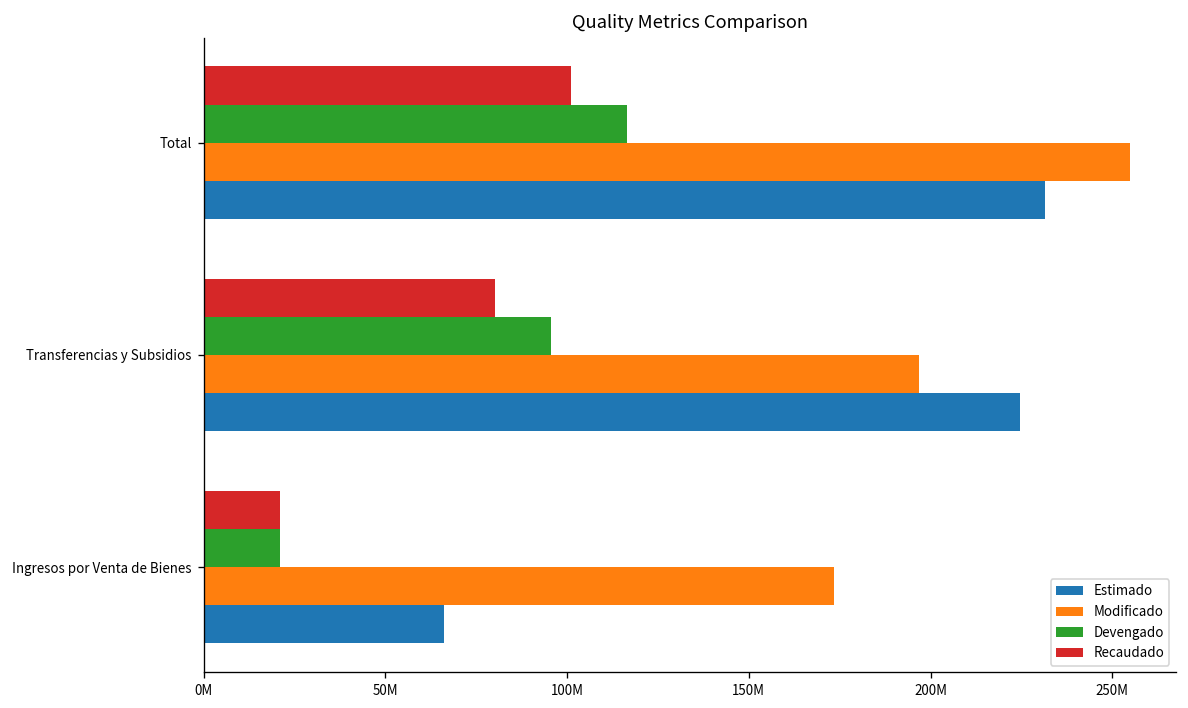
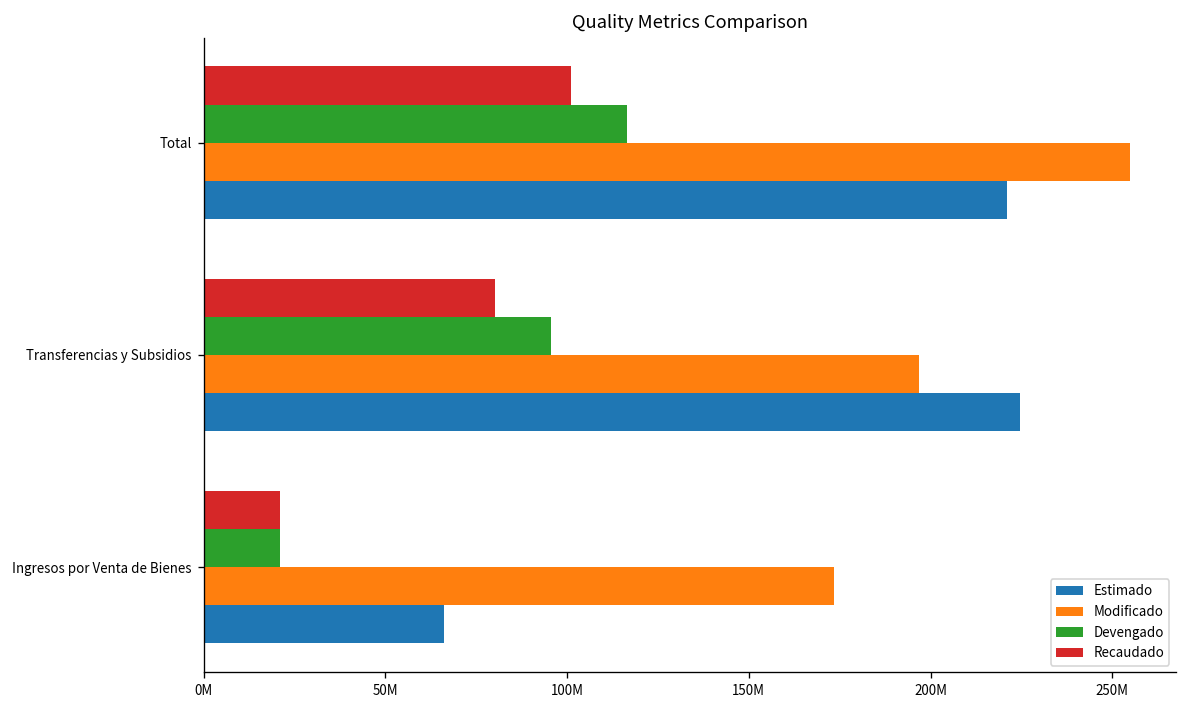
Estimado, Total: 231000000 -> 221000000
